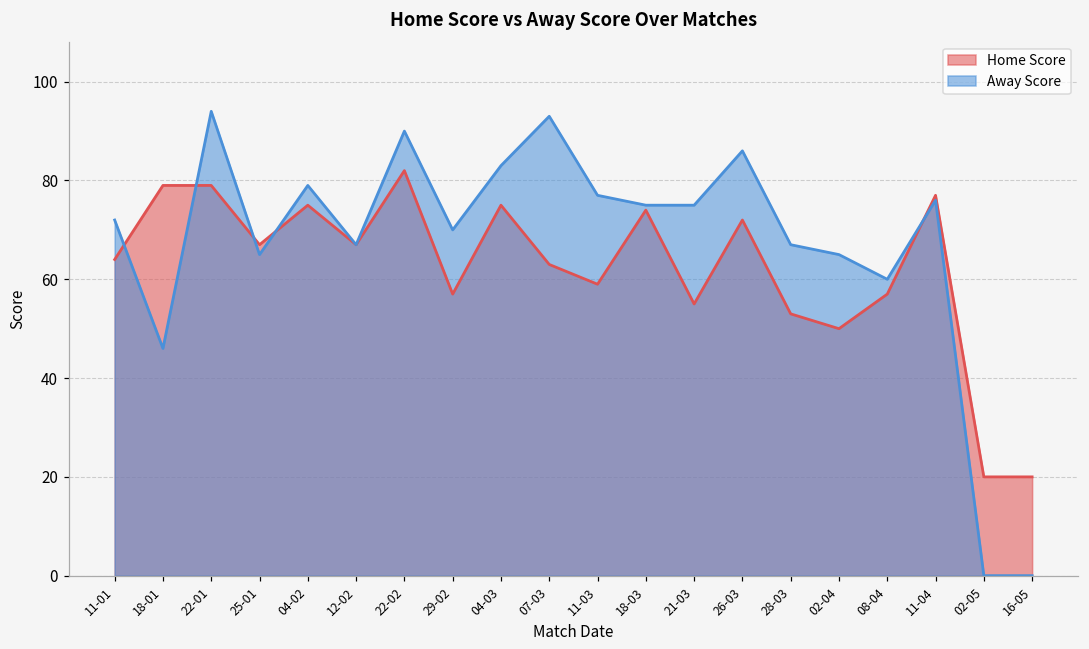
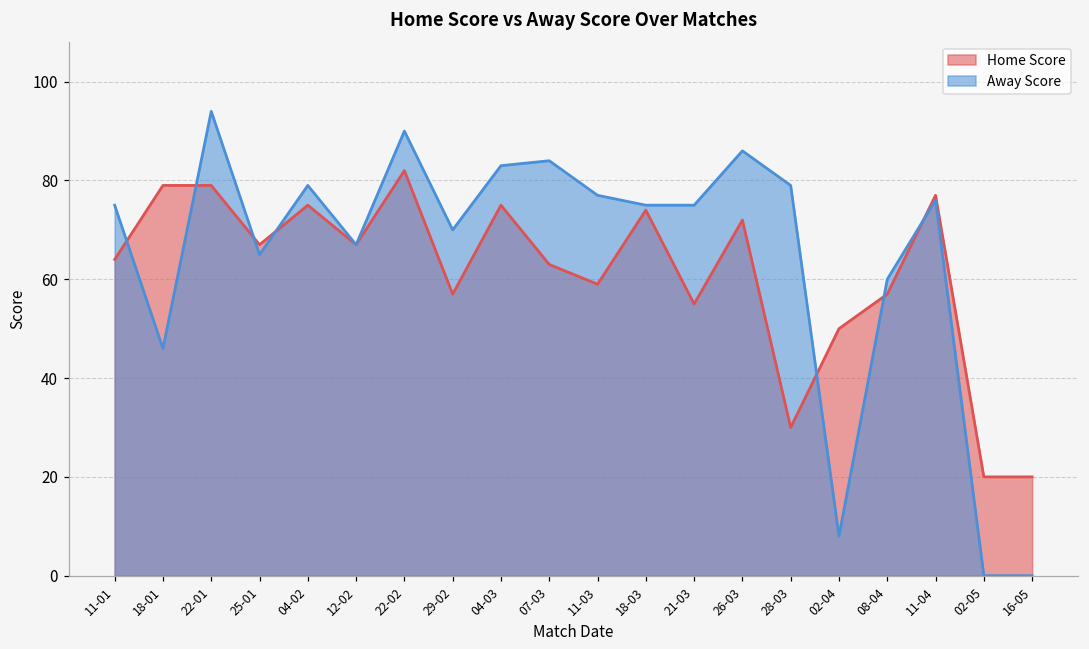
Away Score, 11-01: 72 -> 75
Away Score, 07-03: 93 -> 84
Home Score, 28-03: 53 -> 30
Away Score, 28-03: 67 -> 79
Away Score, 02-04: 65 -> 8
